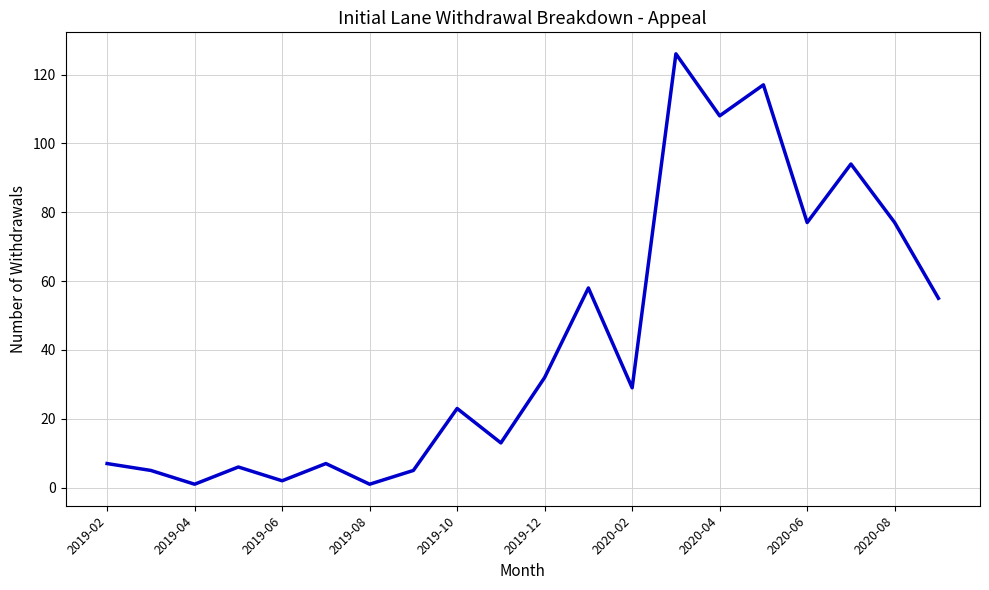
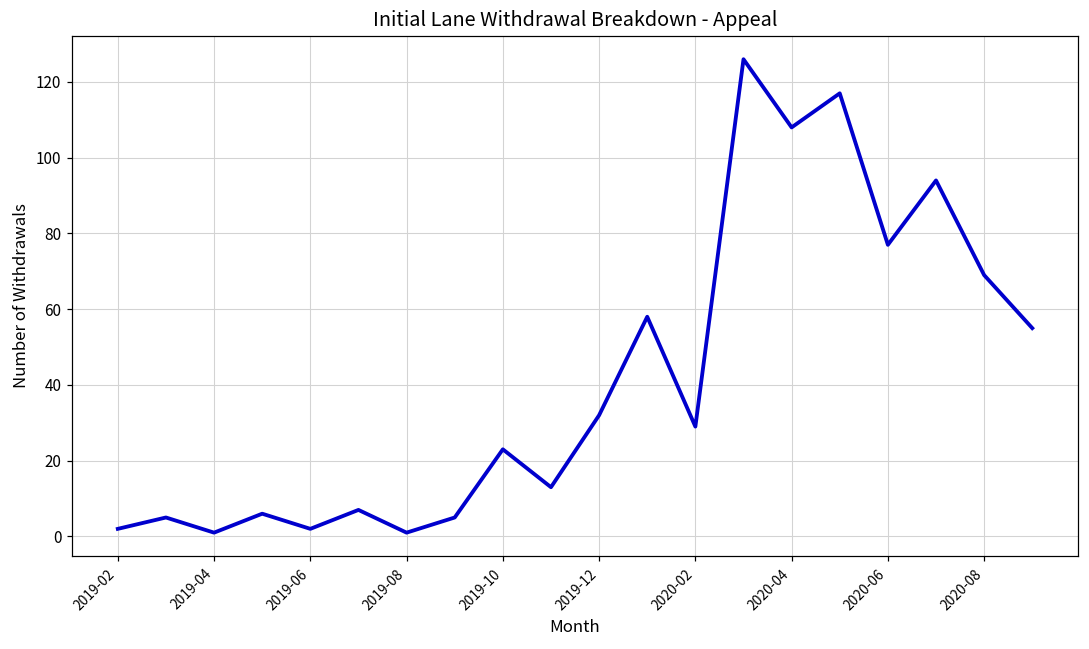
2019-02: 7 -> 2
2020-08: 77 -> 69
